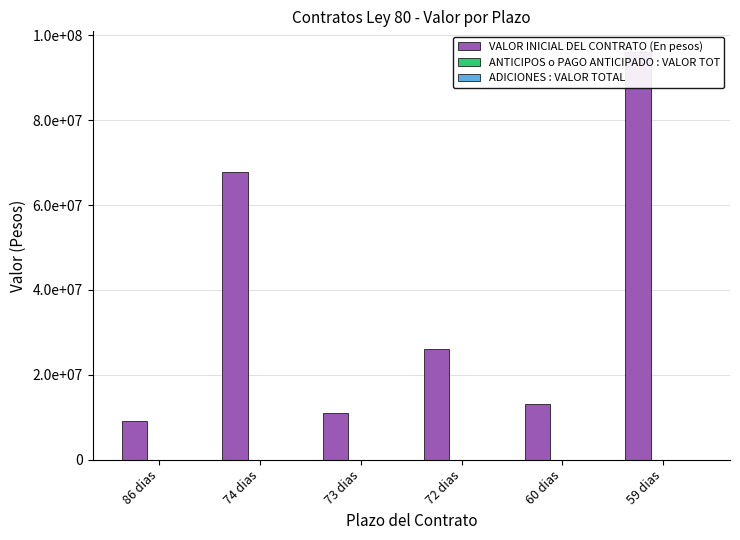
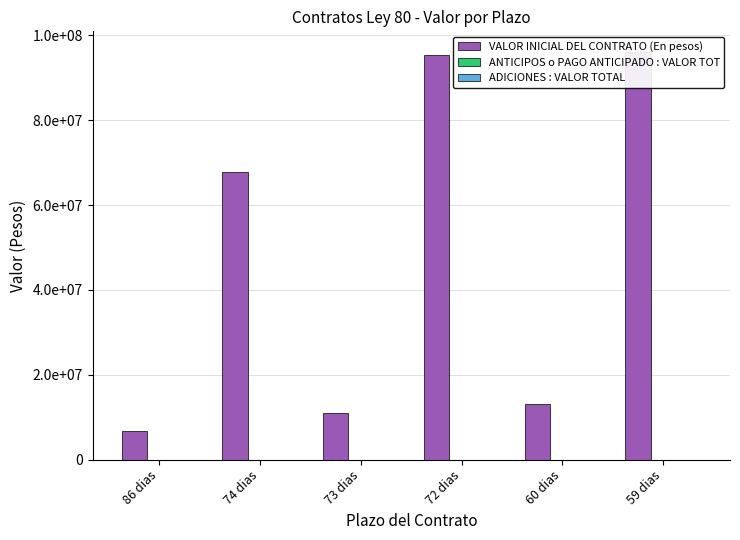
VALOR INICIAL DEL CONTRATO (En pesos), 86 dias: 9000000 -> 7000000
VALOR INICIAL DEL CONTRATO (En pesos), 72 dias: 26000000 -> 95000000
